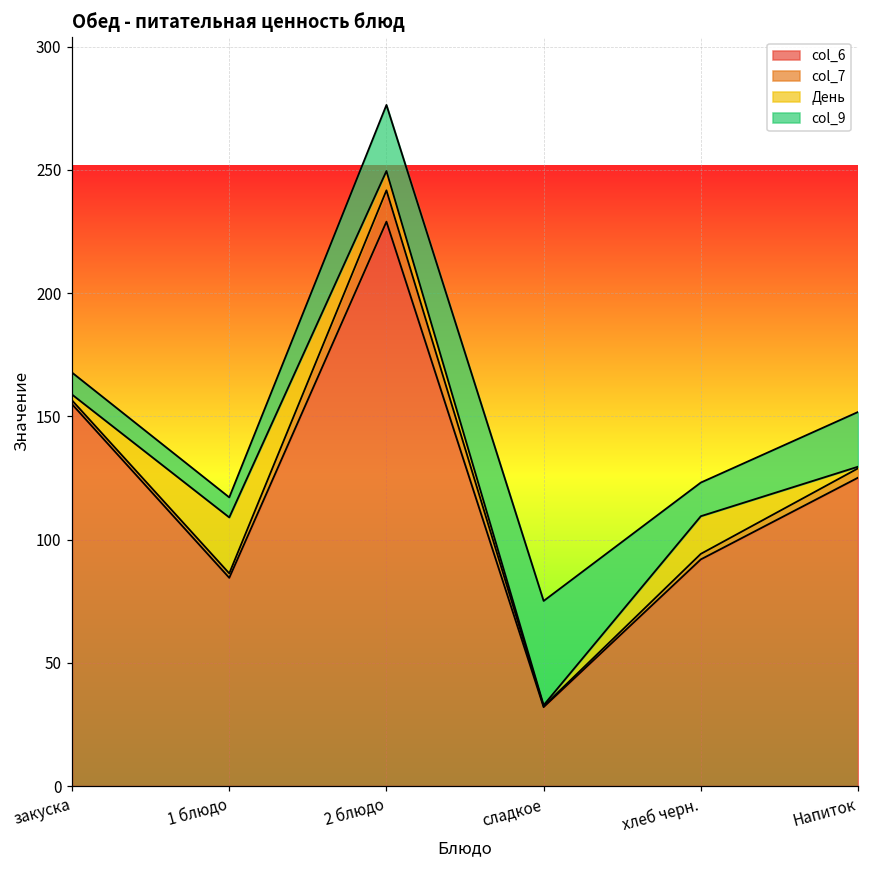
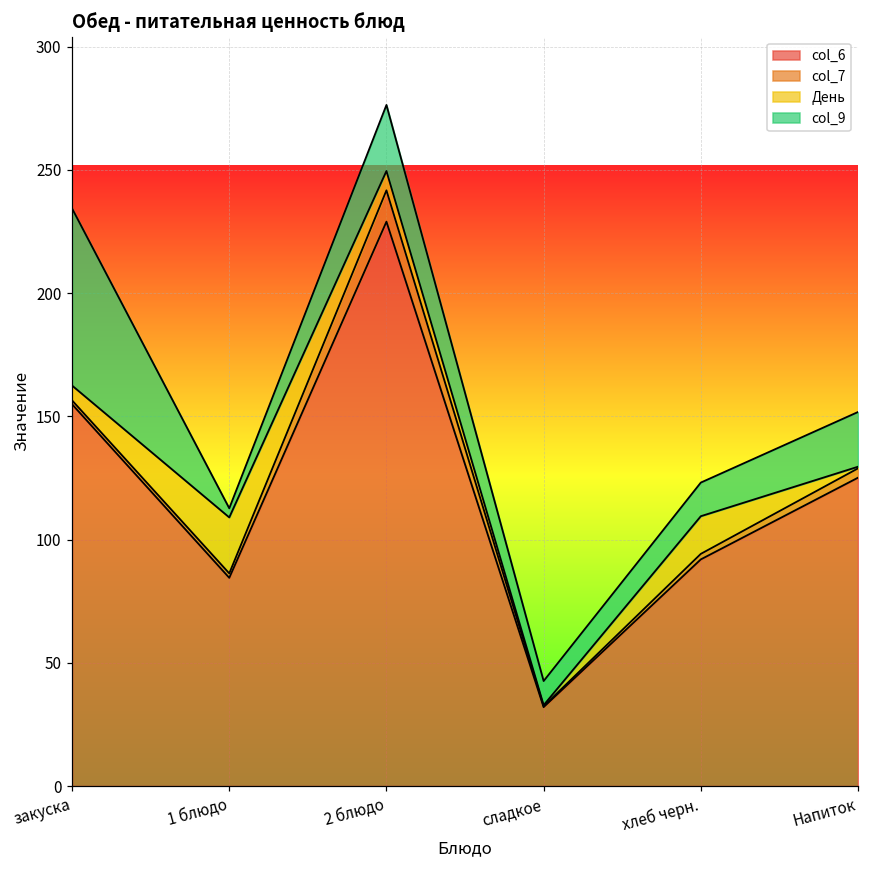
День, закуска: 2 -> 6
col_9, закуска: 9 -> 72
col_9, 1 блюдо: 8 -> 4
col_9, сладкое: 42 -> 10
